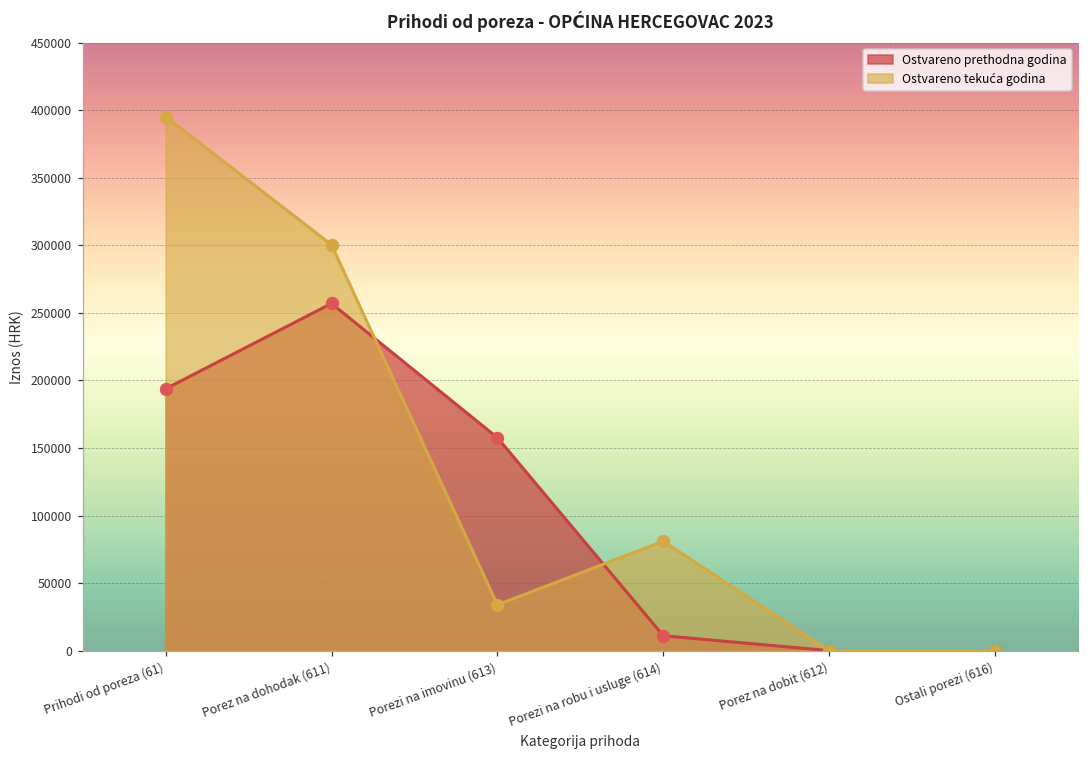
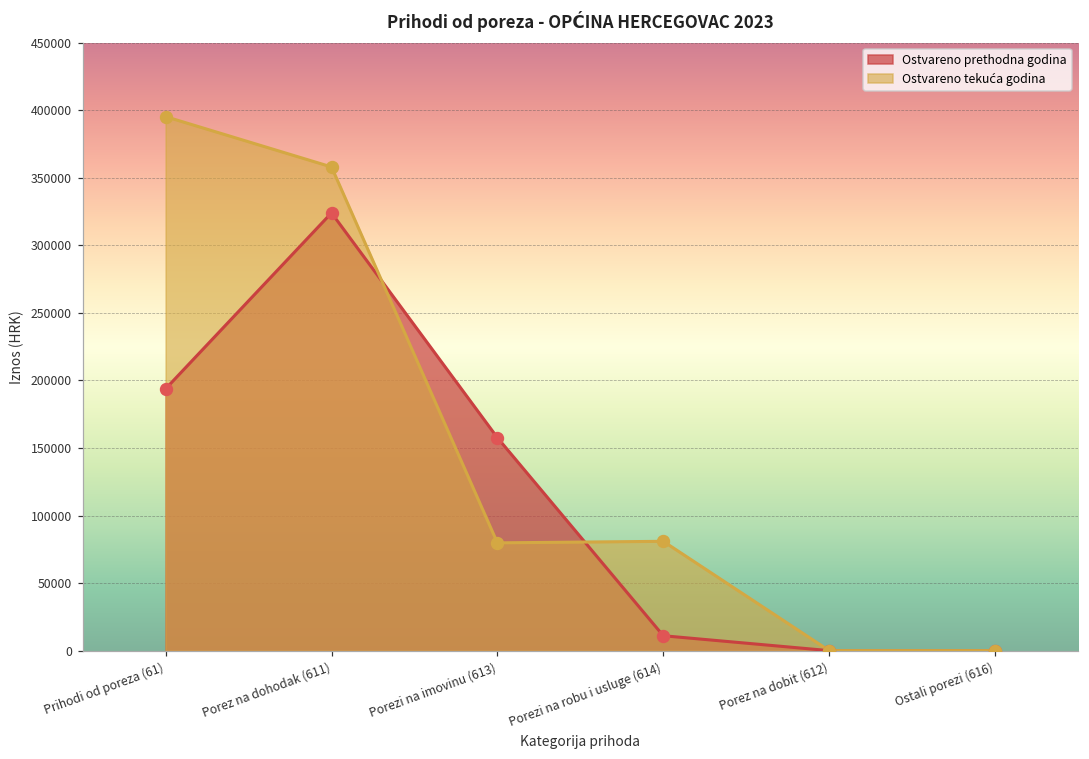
Ostvareno prethodna godina, Porez na dohodak (611): 257000 -> 324000
Ostvareno tekuća godina, Porez na dohodak (611): 300000 -> 358000
Ostvareno tekuća godina, Porezi na imovinu (613): 34000 -> 80000
